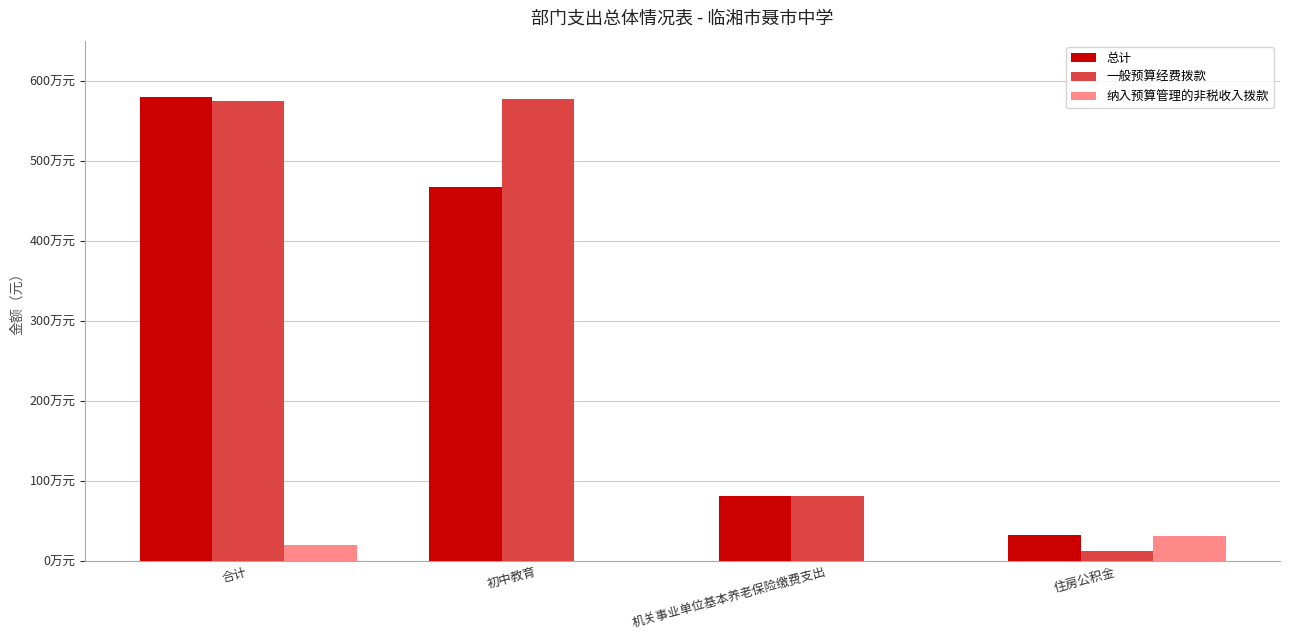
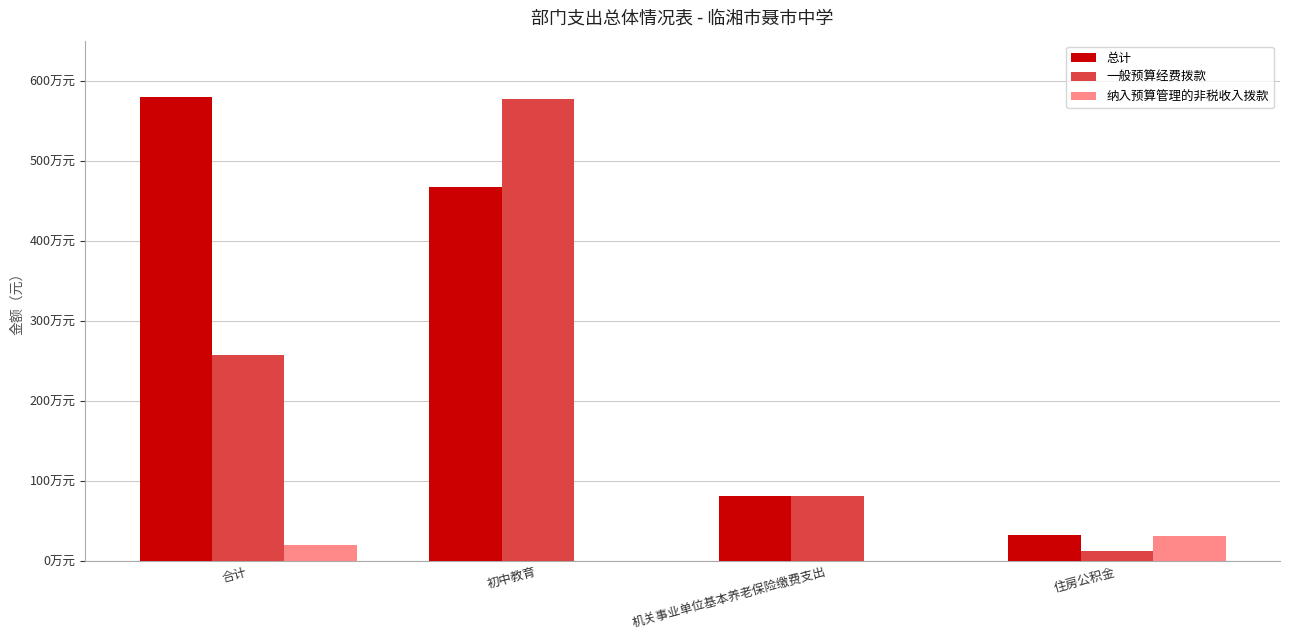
一般预算经费拨款, 合计: 570万元 -> 260万元
